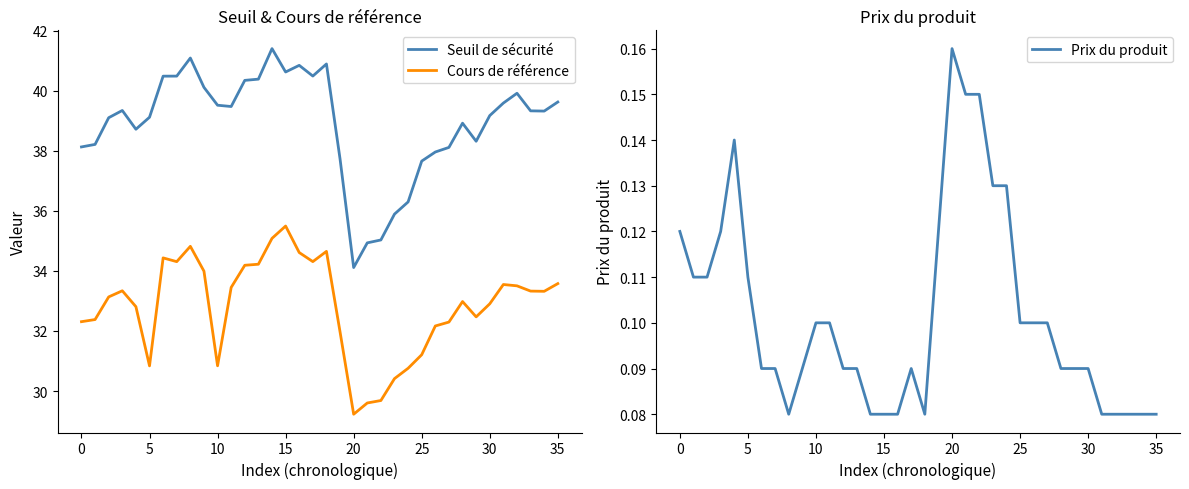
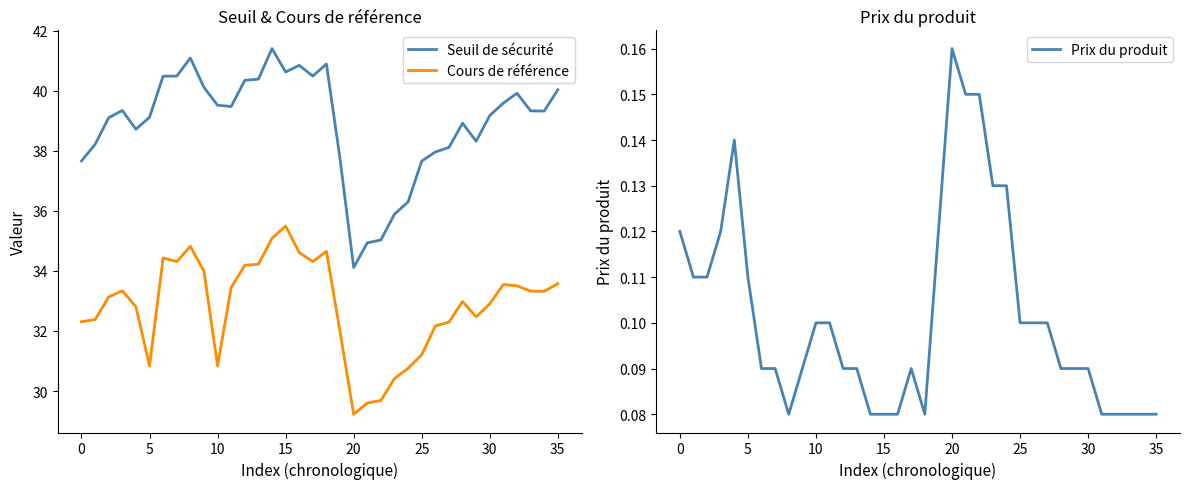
Seuil & Cours de référence, Seuil de sécurité, 0: 38.1 -> 37.7
Seuil & Cours de référence, Seuil de sécurité, 35: 39.6 -> 40.0
